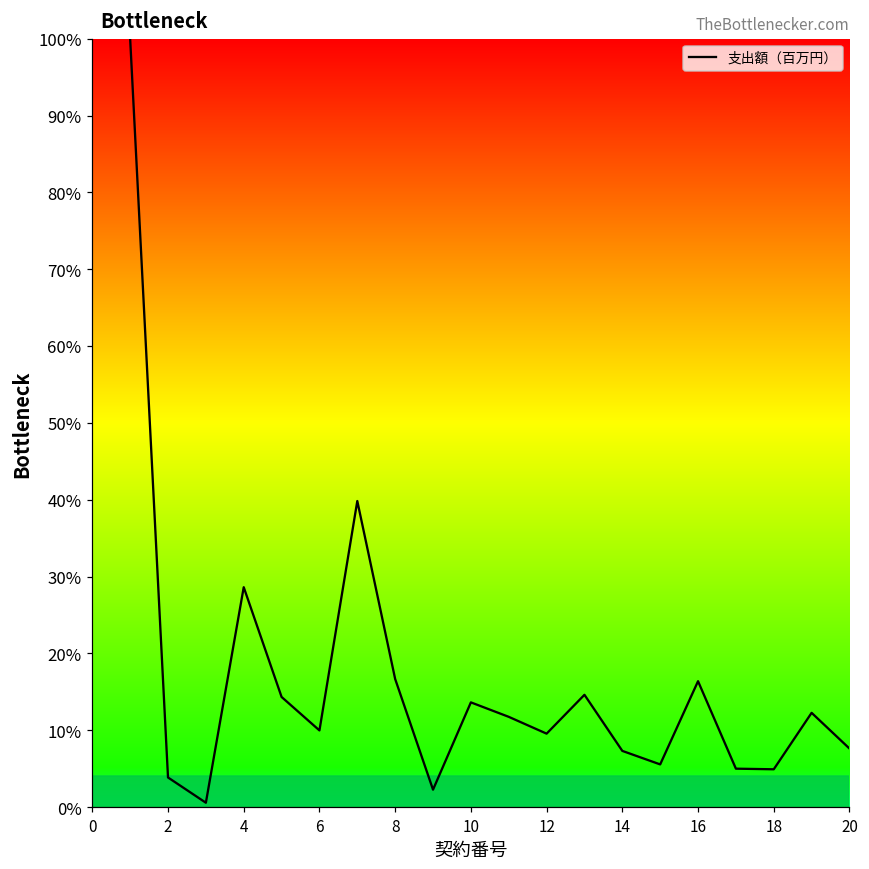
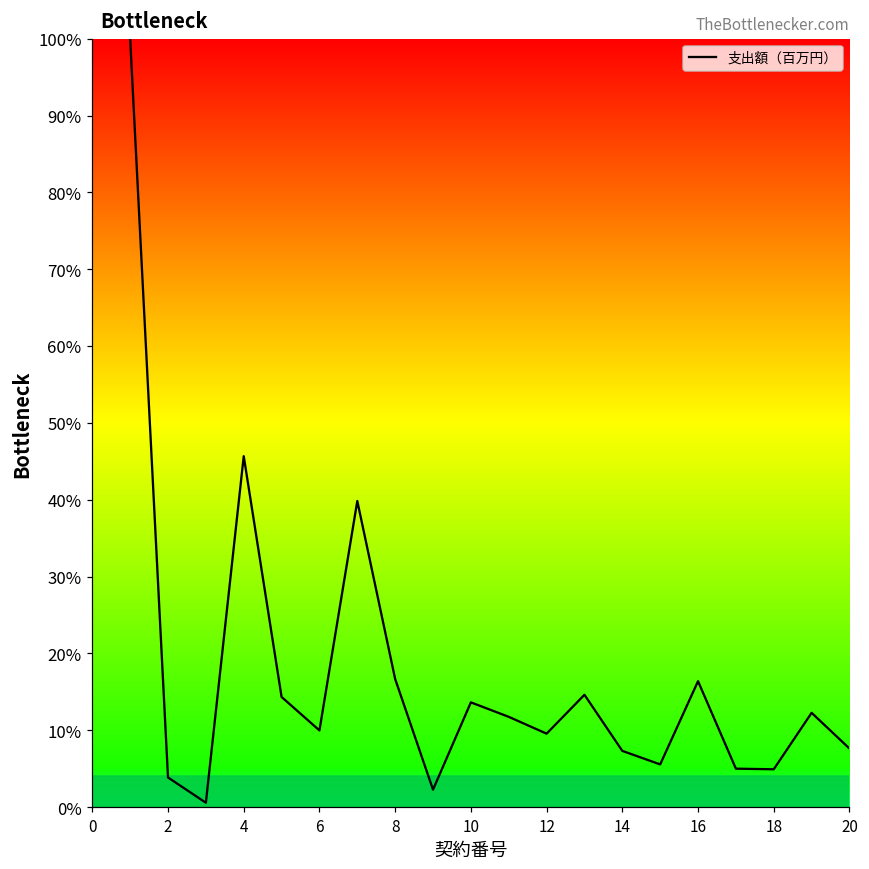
4: 29% -> 46%
